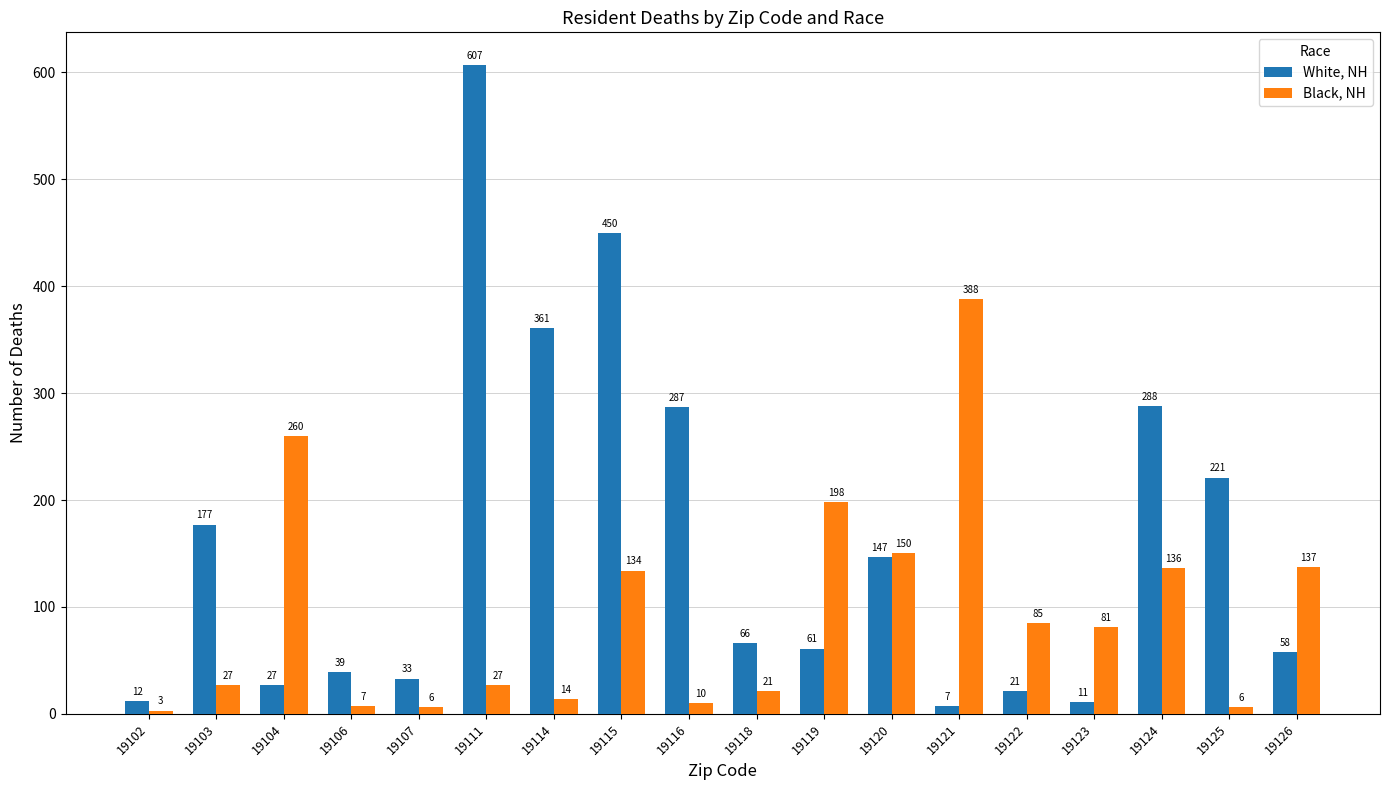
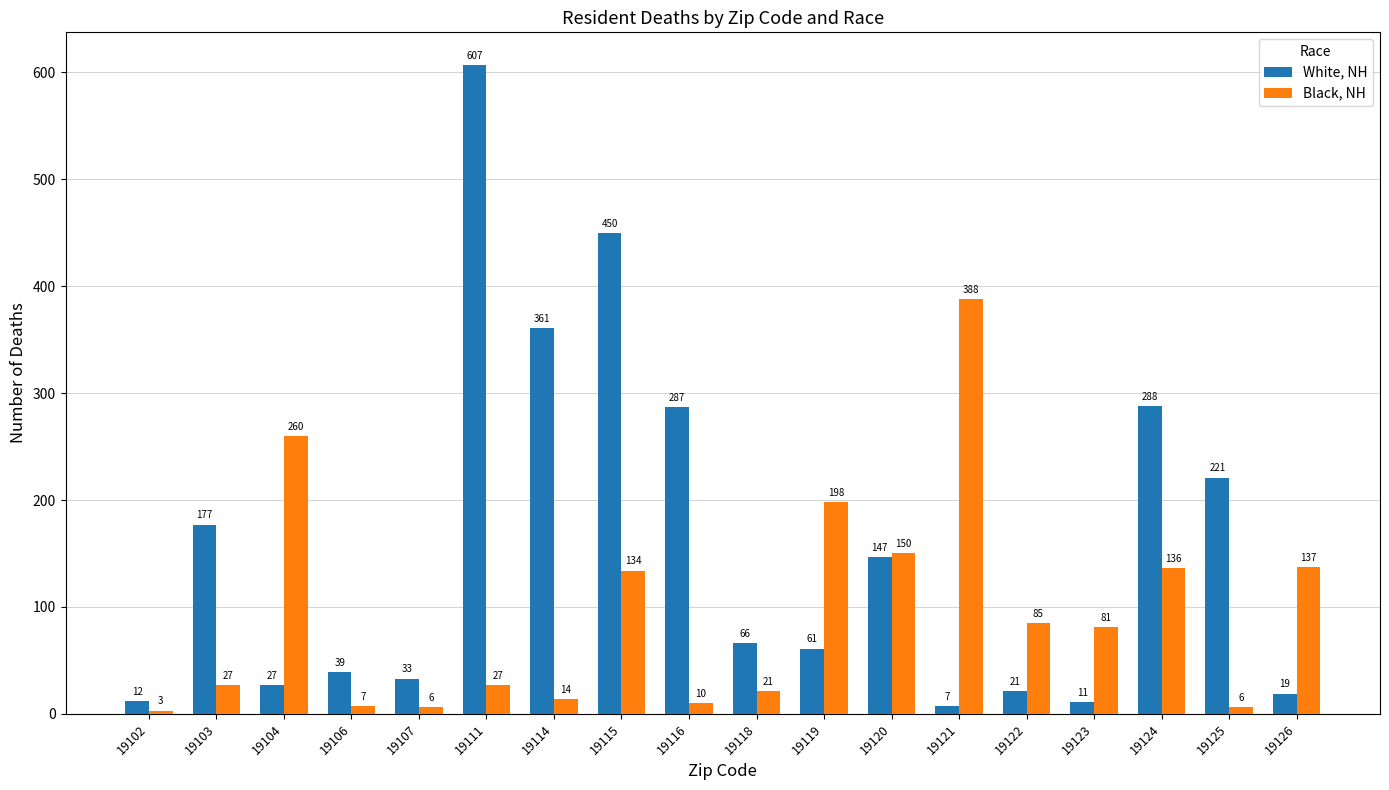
White, NH, 19126: 58 -> 19
